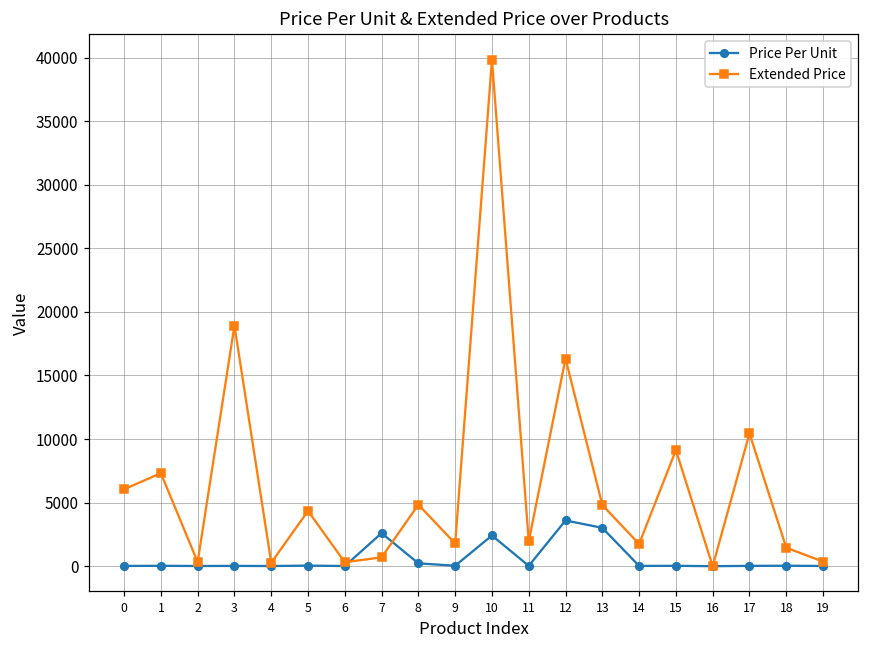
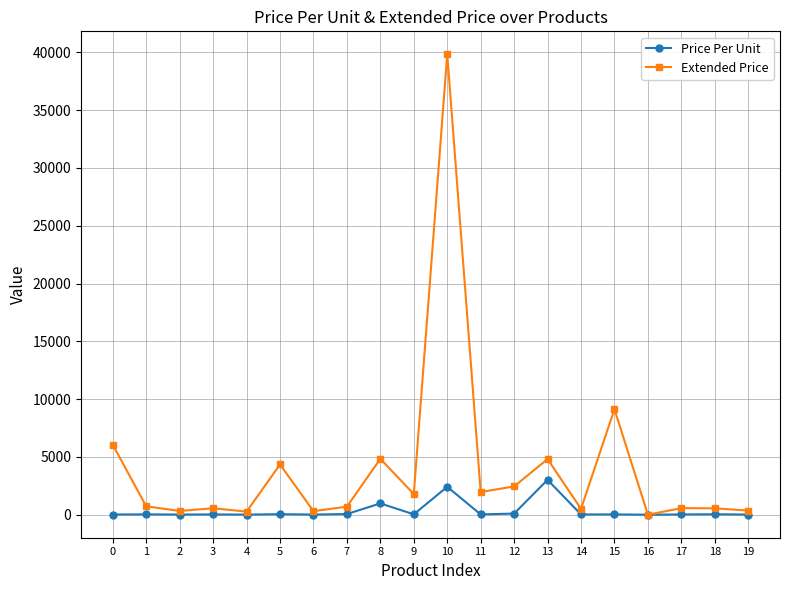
Extended Price, 1: 7300 -> 700
Extended Price, 3: 18900 -> 600
Price Per Unit, 7: 2600 -> 100
Price Per Unit, 8: 200 -> 1000
Price Per Unit, 12: 3600 -> 100
Extended Price, 12: 16300 -> 2400
Extended Price, 14: 1700 -> 500
Extended Price, 17: 10400 -> 600
Extended Price, 18: 1500 -> 600
